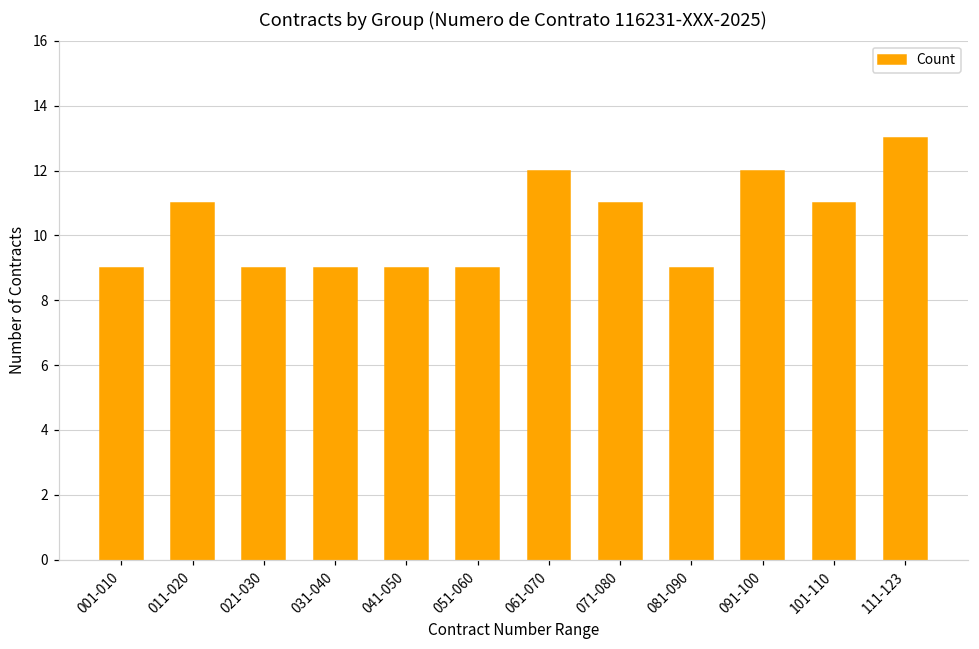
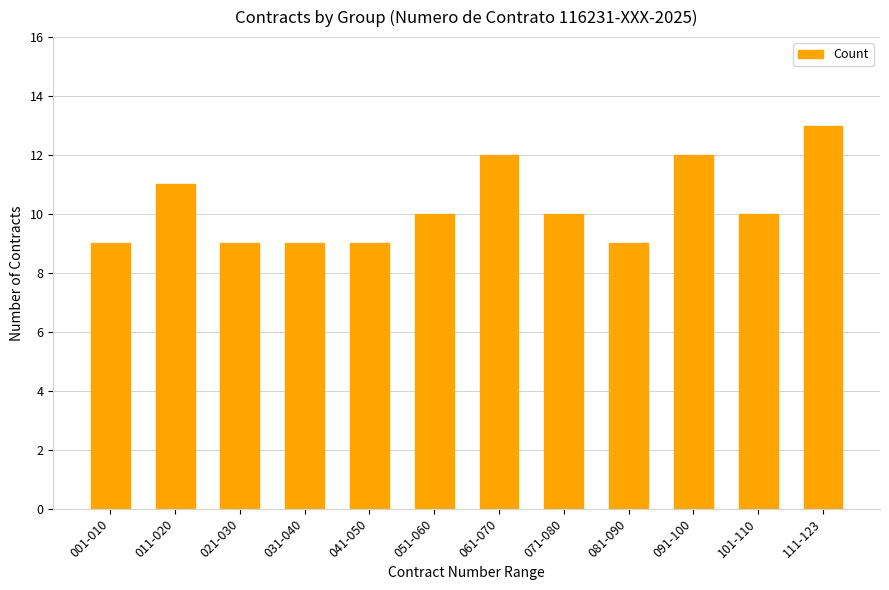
051-060: 9 -> 10
071-080: 11 -> 10
101-110: 11 -> 10
